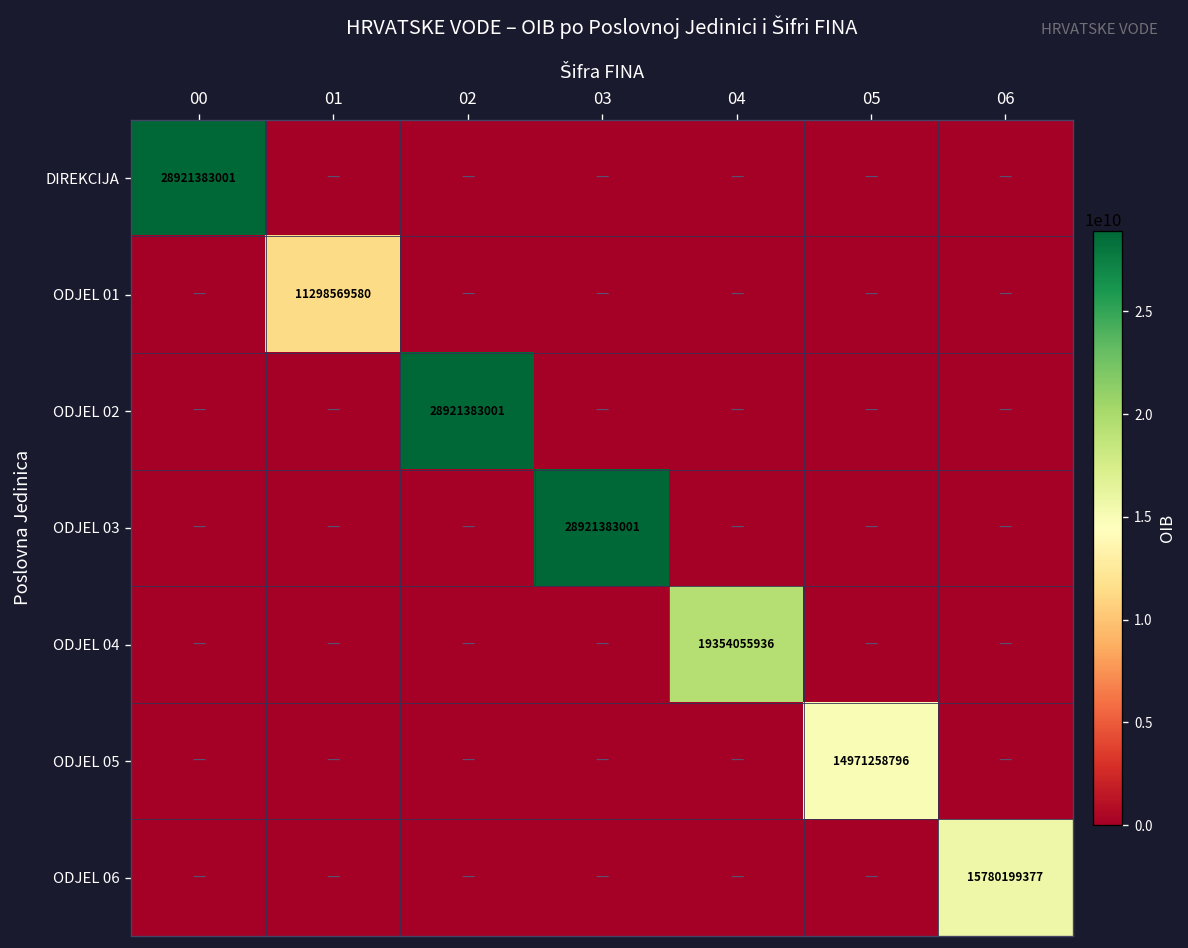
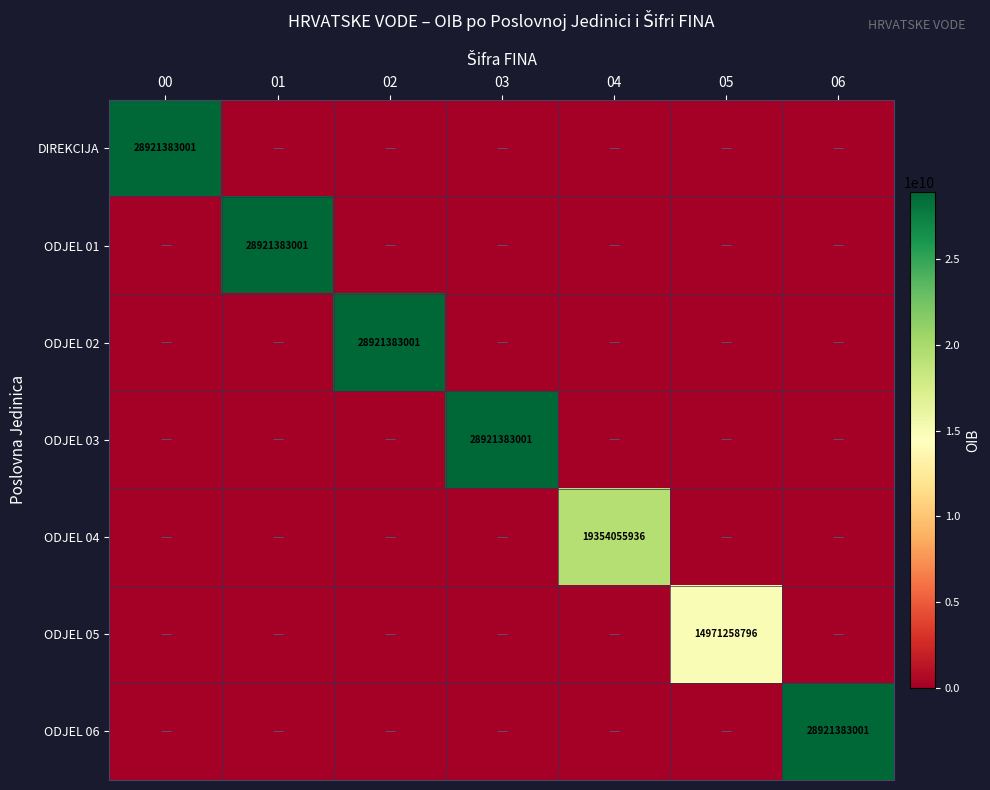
ODJEL 01, 01: 11298569580 -> 28921383001
ODJEL 06, 06: 15780199377 -> 28921383001
